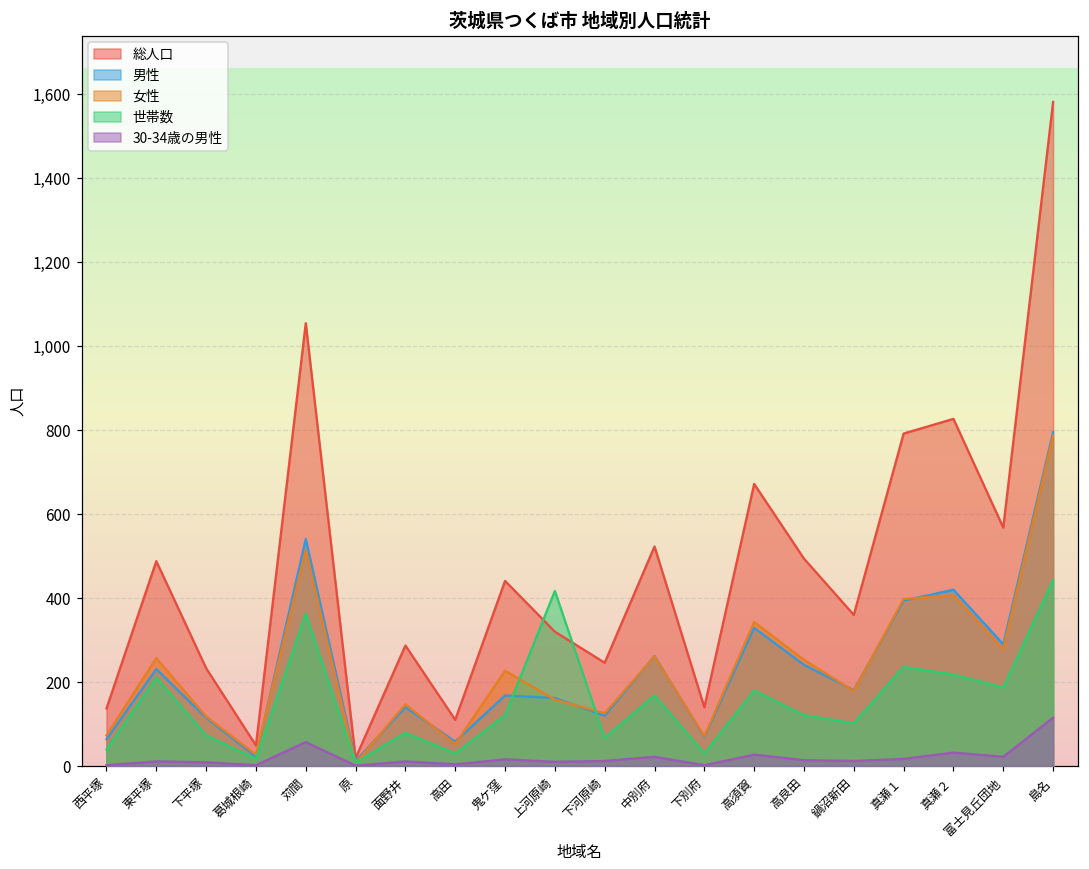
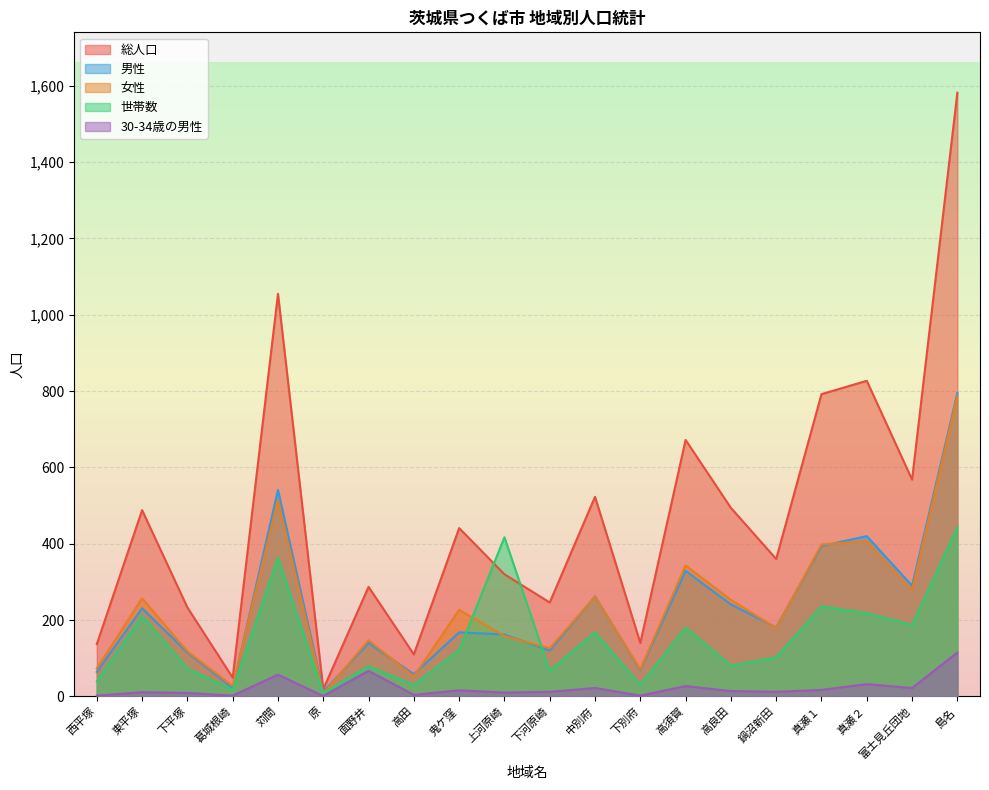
30-34歳の男性, 面野井: 10 -> 70
世帯数, 高良田: 120 -> 80
